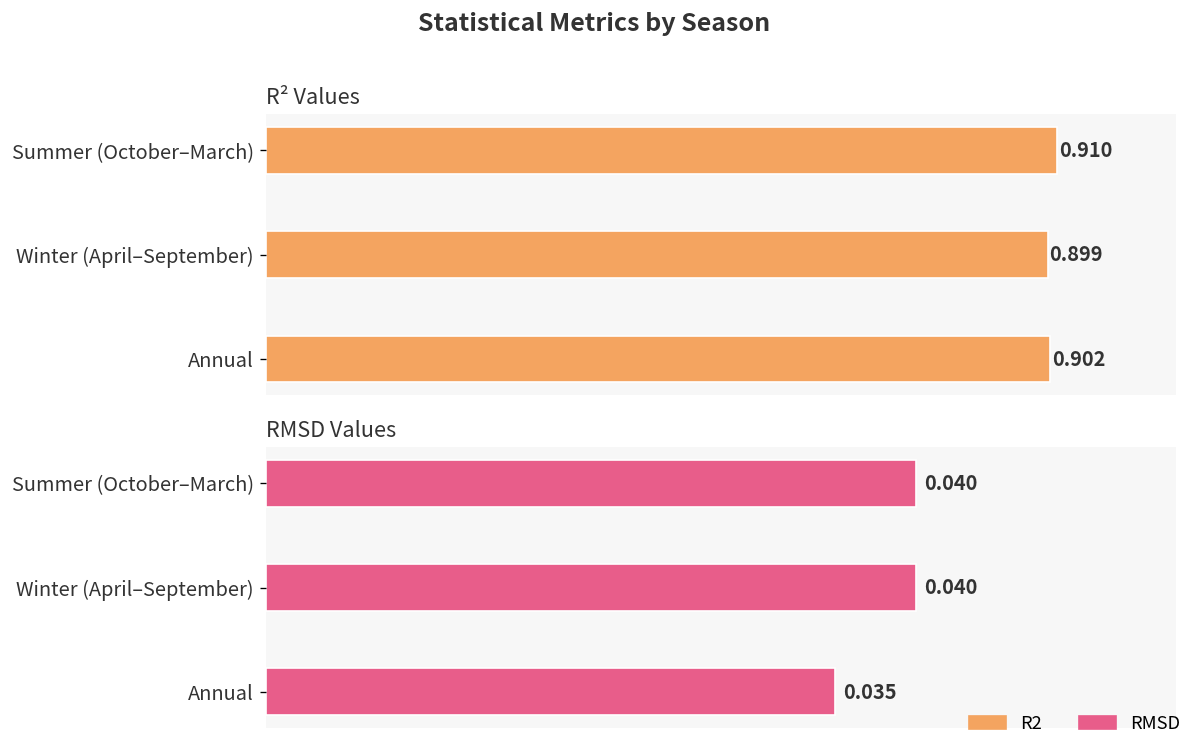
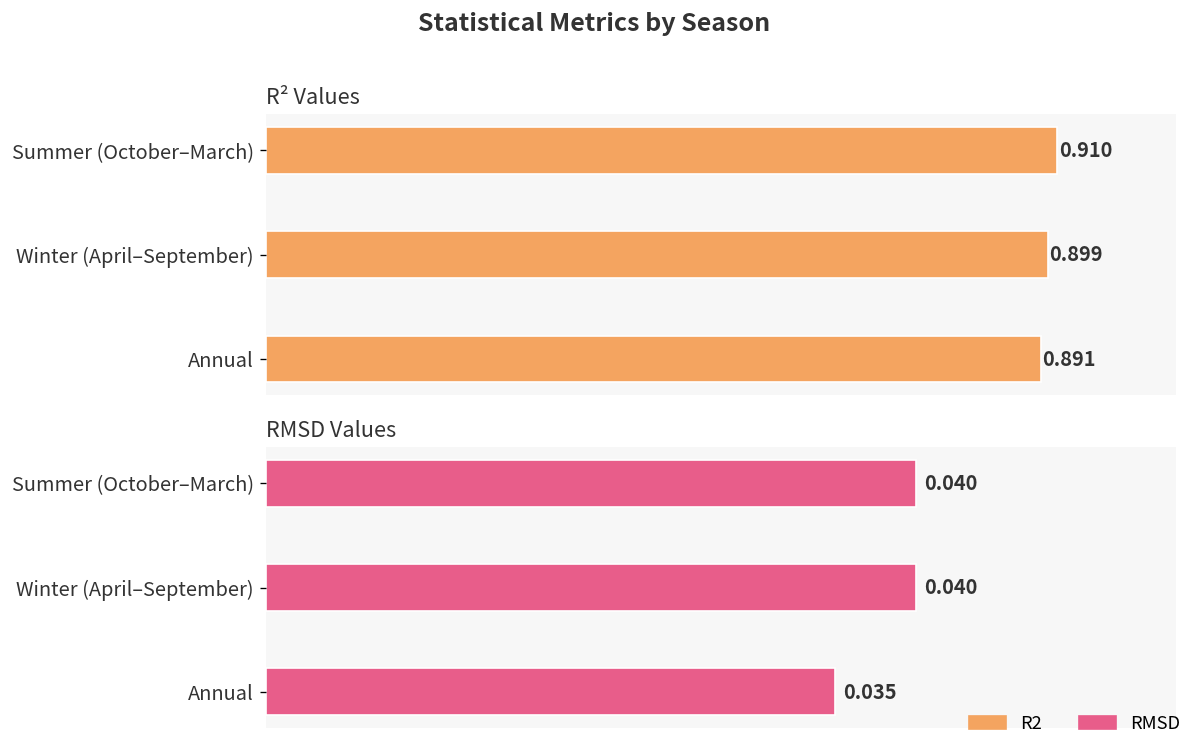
R² Values, Annual: 0.902 -> 0.891
